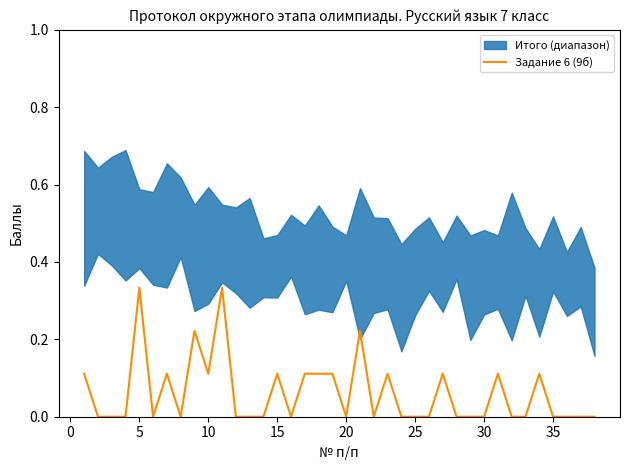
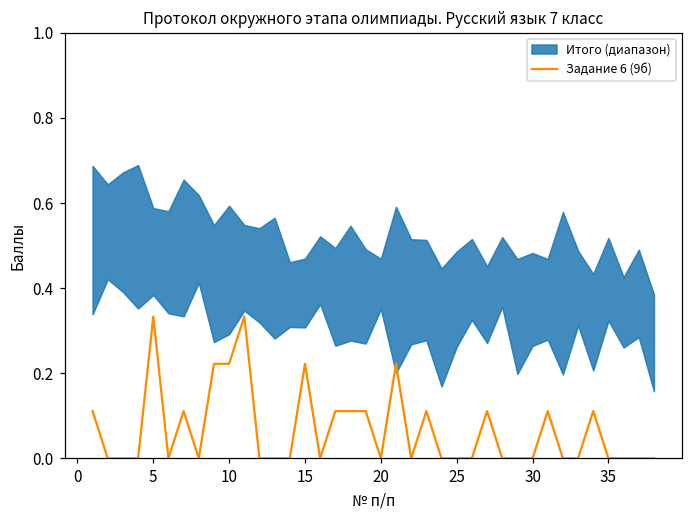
Задание 6 (9б), 10: 0.11 -> 0.22
Задание 6 (9б), 15: 0.11 -> 0.22
